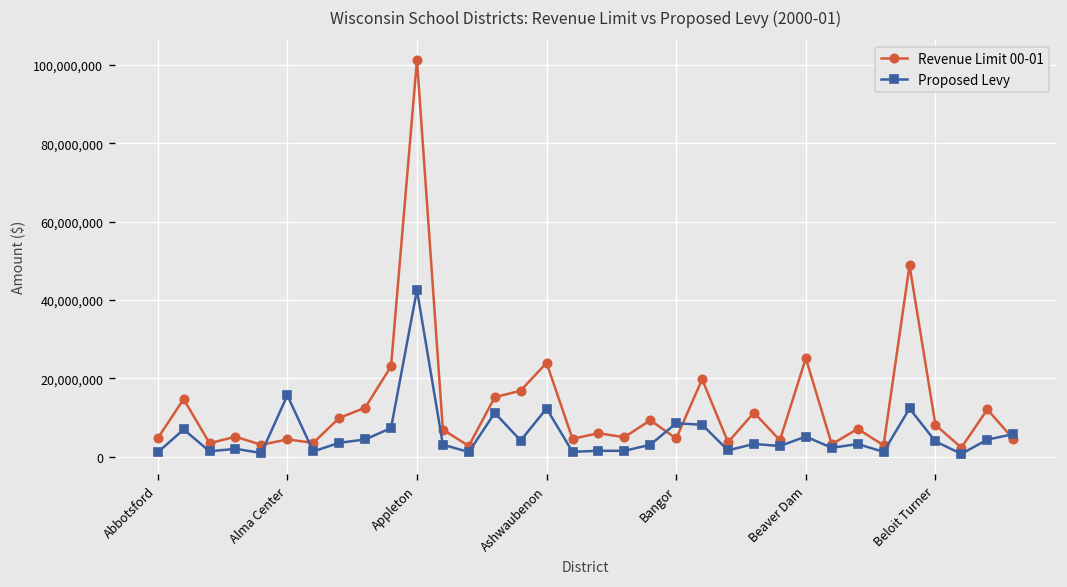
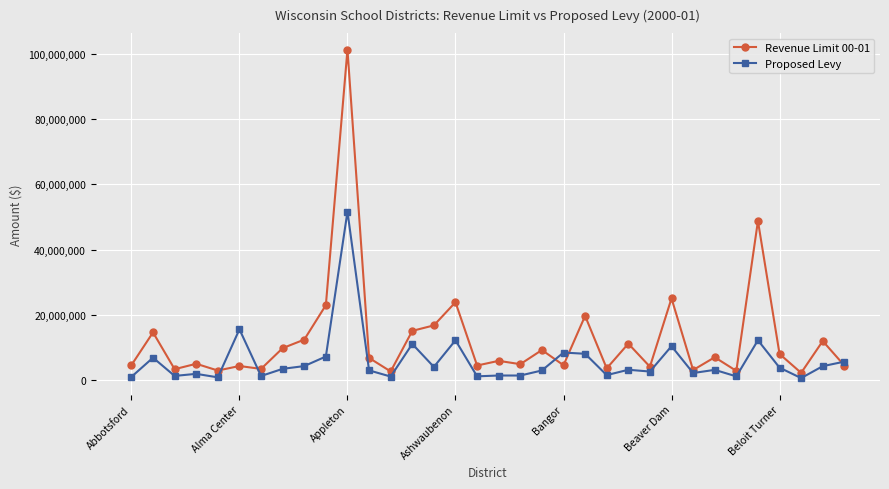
Proposed Levy, Appleton: 43,000,000 -> 52,000,000
Proposed Levy, Beaver Dam: 5,000,000 -> 10,000,000
